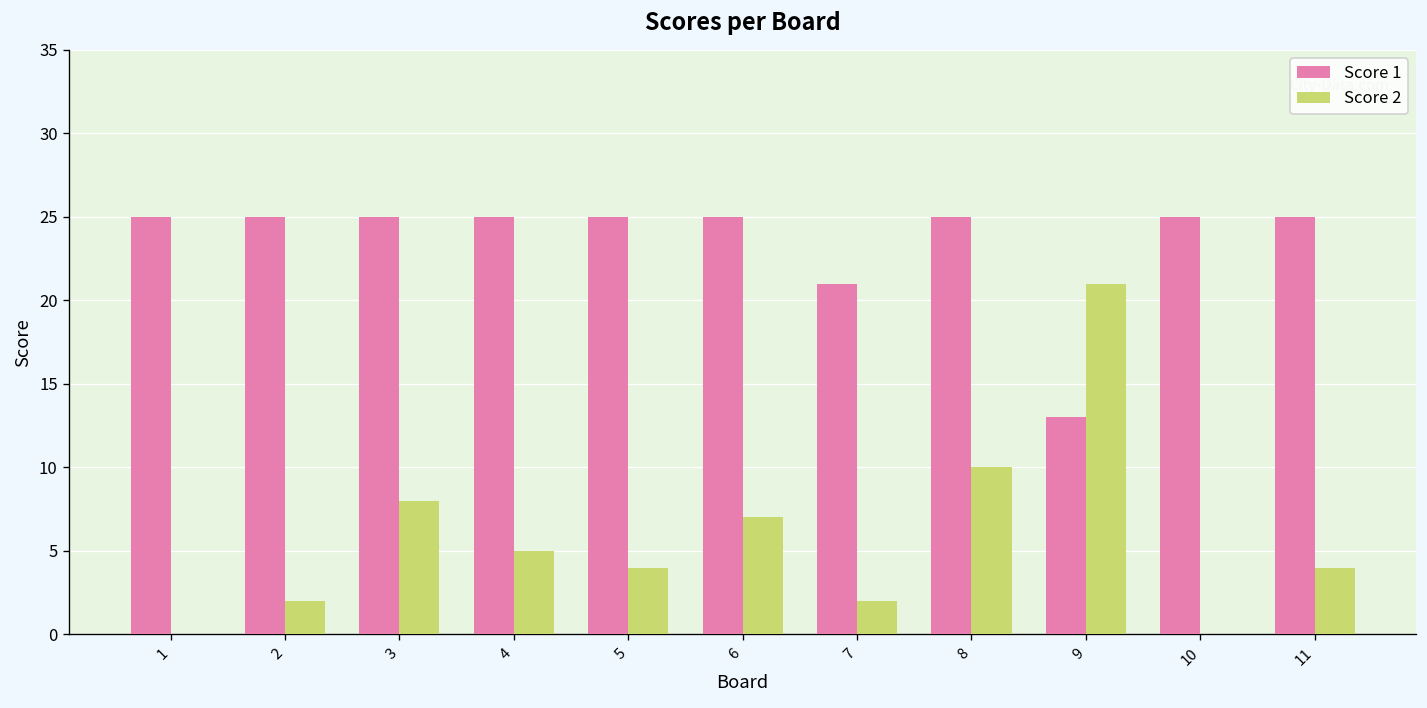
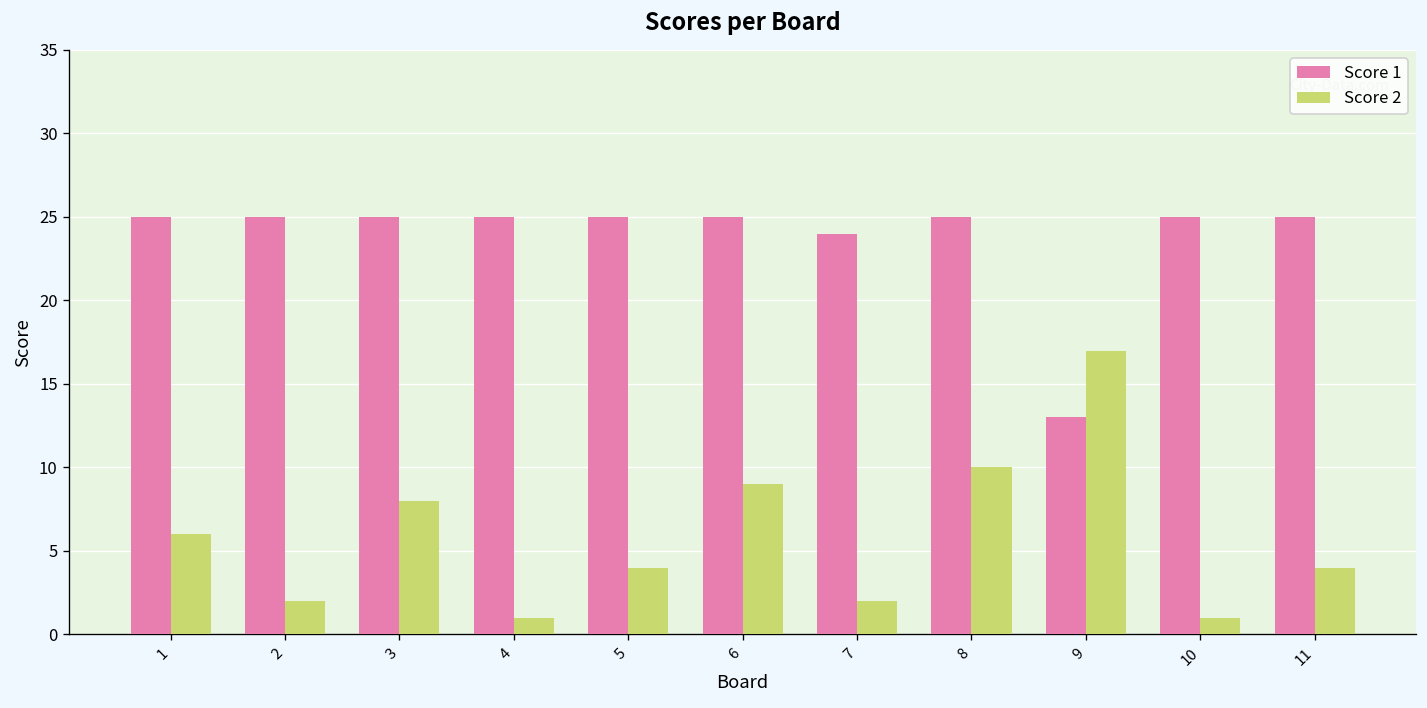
Score 2, 1: 0 -> 6
Score 2, 4: 5 -> 1
Score 2, 6: 7 -> 9
Score 1, 7: 21 -> 24
Score 2, 9: 21 -> 17
Score 2, 10: 0 -> 1
